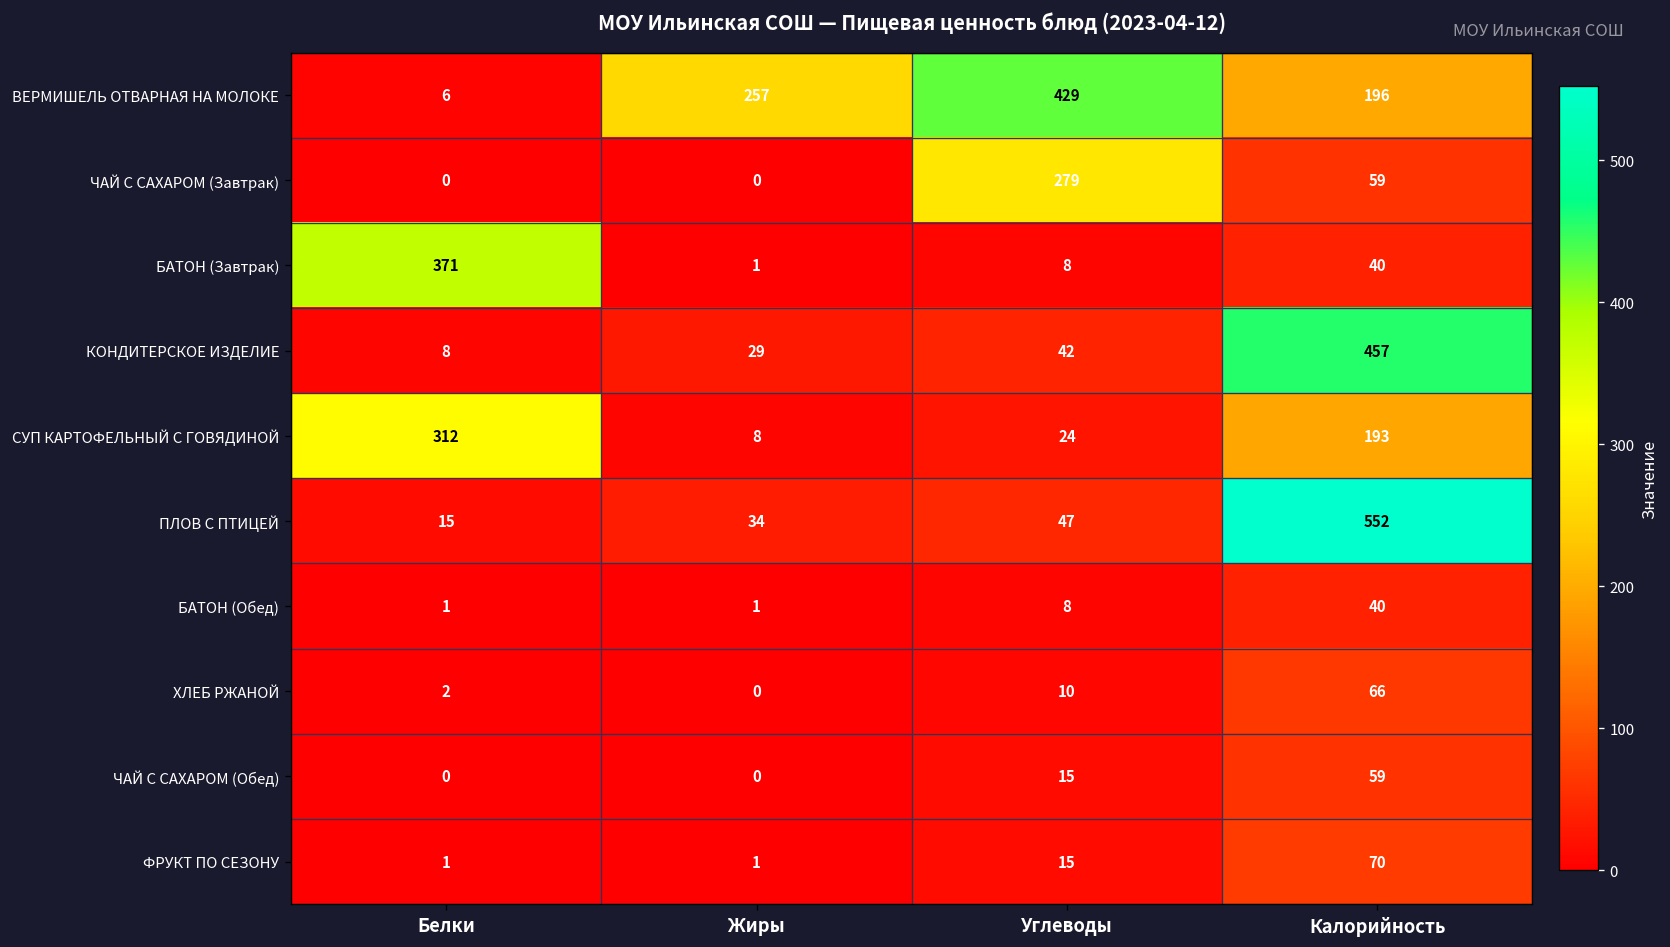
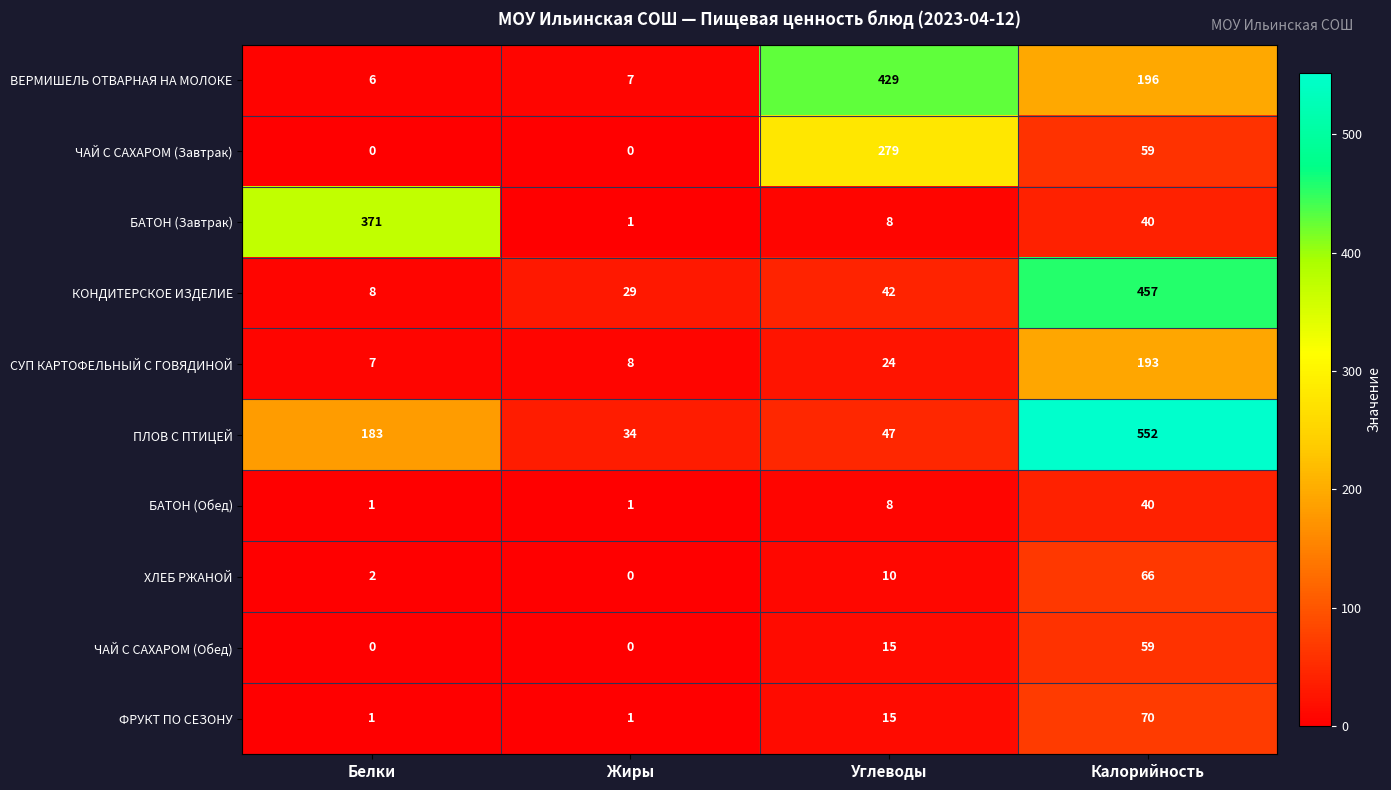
ВЕРМИШЕЛЬ ОТВАРНАЯ НА МОЛОКЕ, Жиры: 257 -> 7
СУП КАРТОФЕЛЬНЫЙ С ГОВЯДИНОЙ, Белки: 312 -> 7
ПЛОВ С ПТИЦЕЙ, Белки: 15 -> 183
